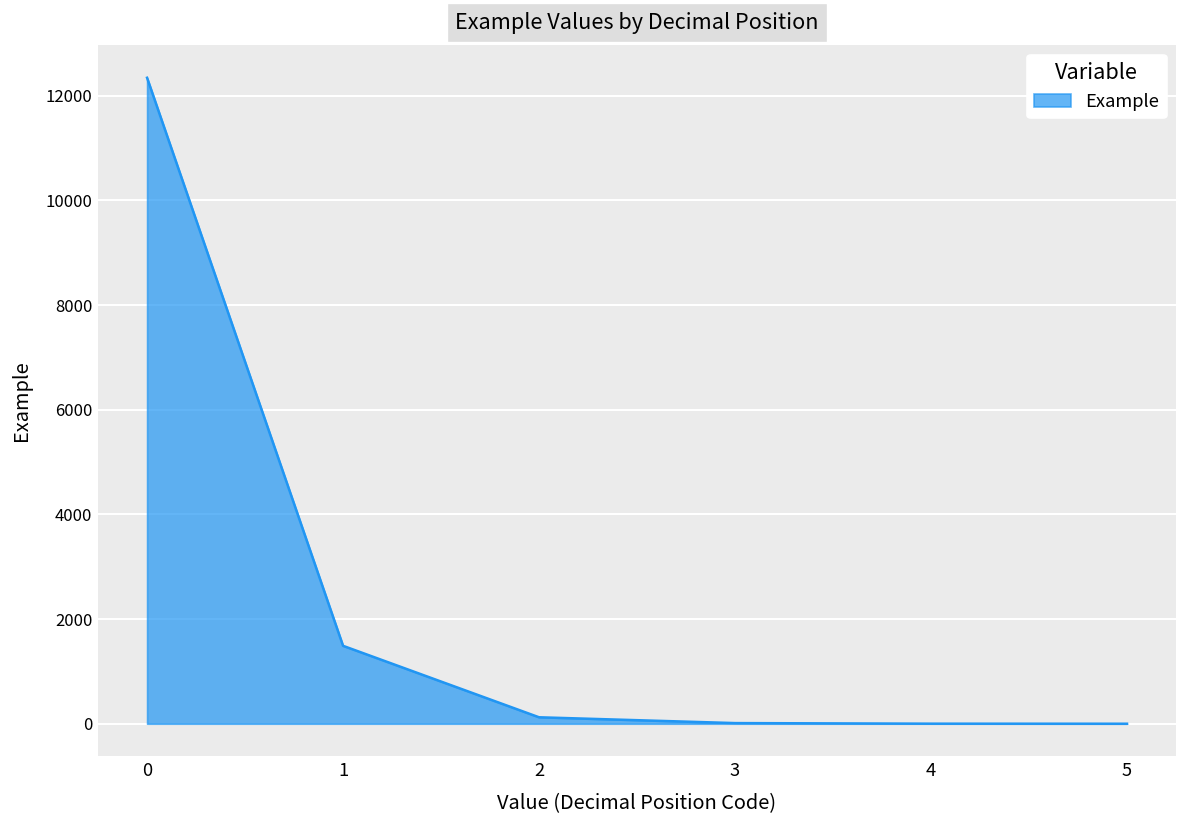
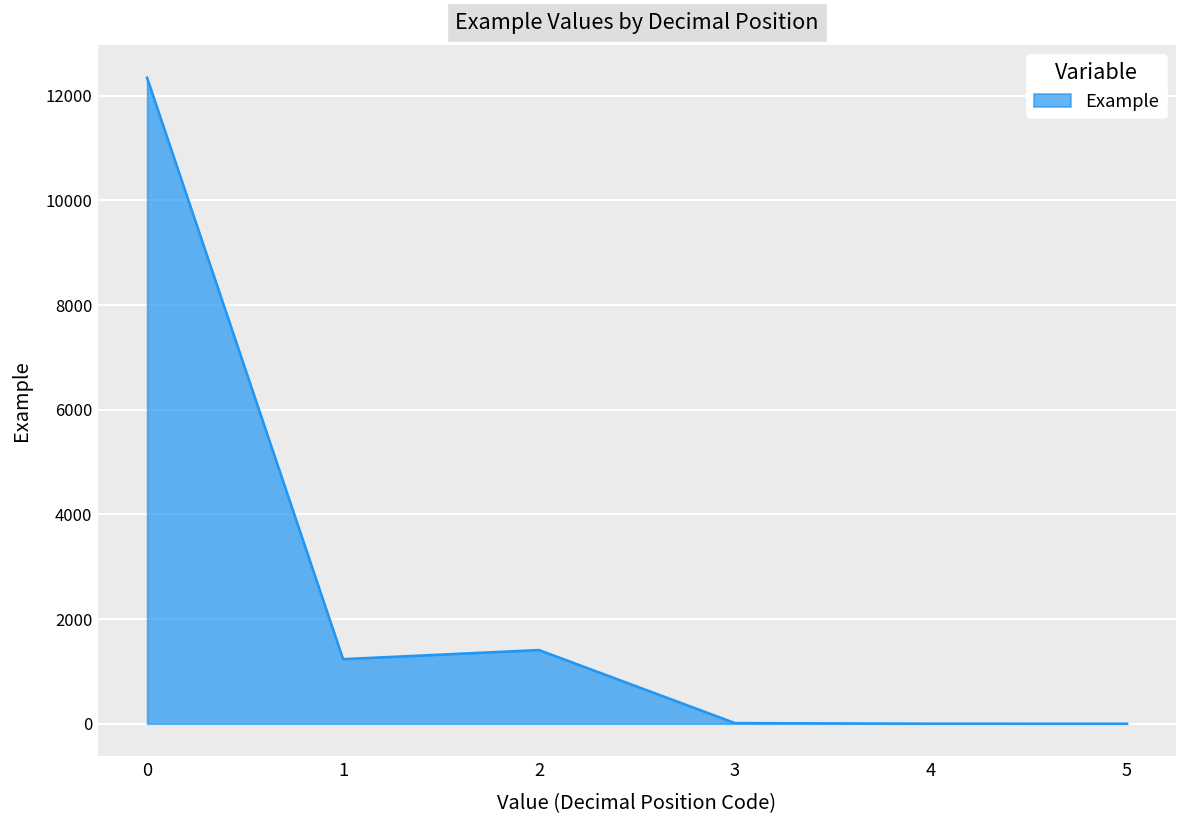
1: 1500 -> 1200
2: 100 -> 1400
